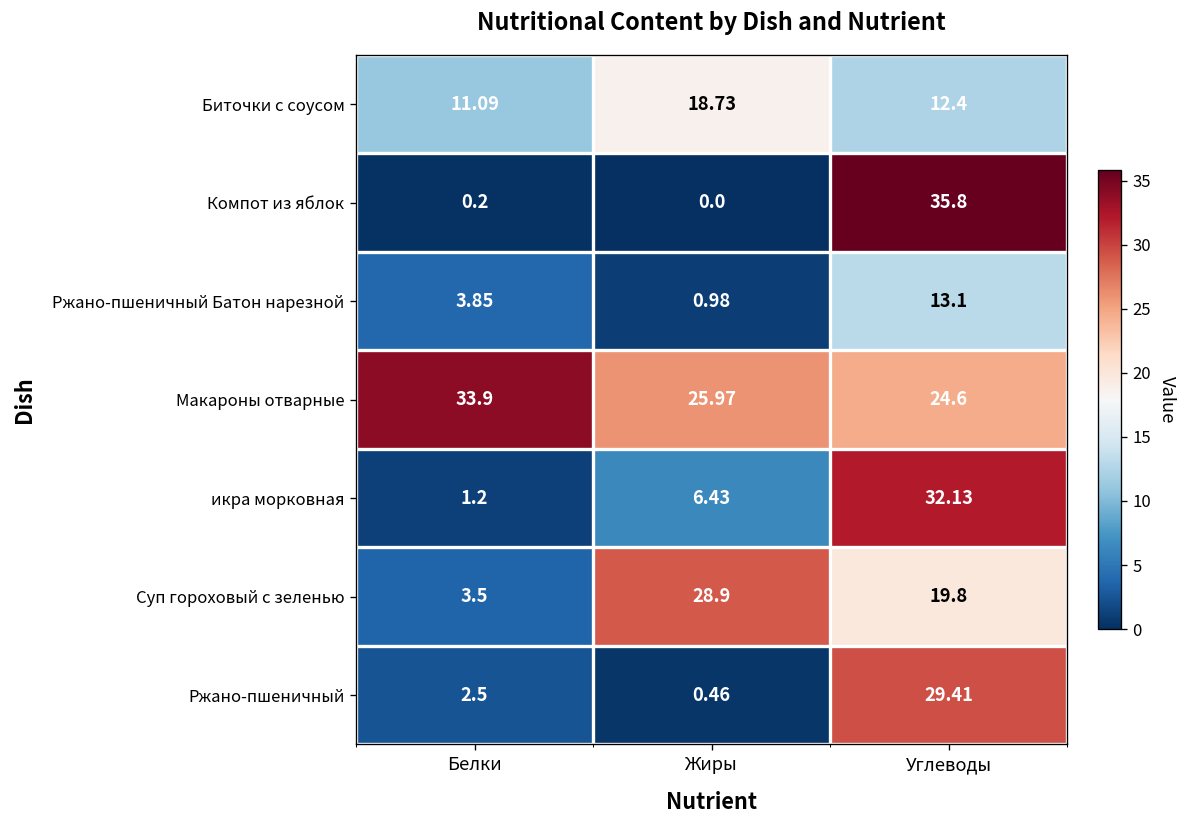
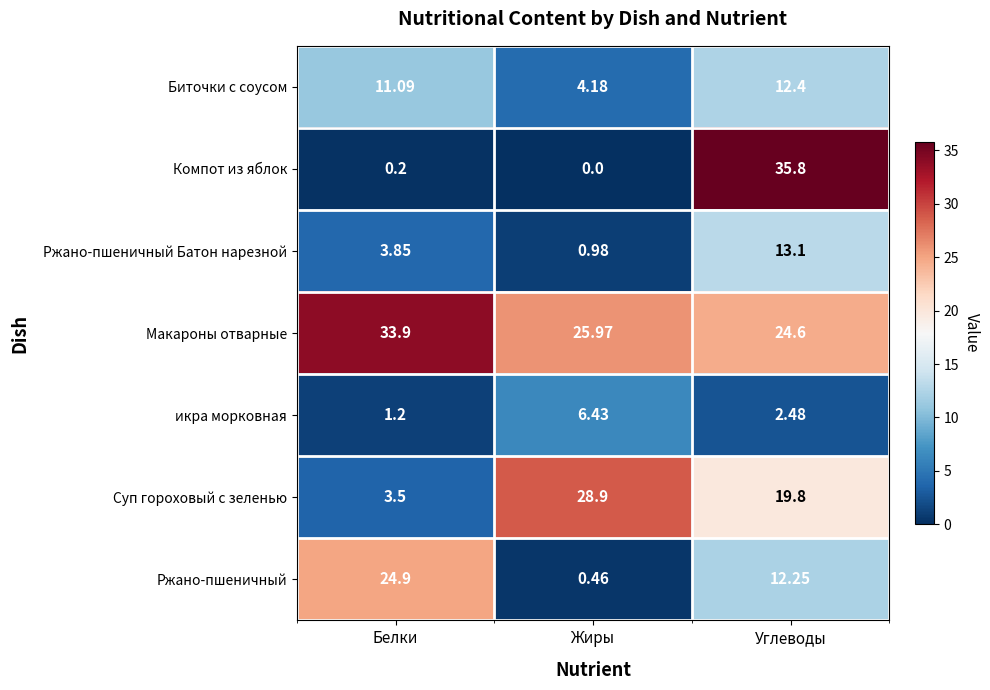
Биточки с соусом, Жиры: 18.73 -> 4.18
икра морковная, Углеводы: 32.13 -> 2.48
Ржано-пшеничный, Белки: 2.5 -> 24.9
Ржано-пшеничный, Углеводы: 29.41 -> 12.25
